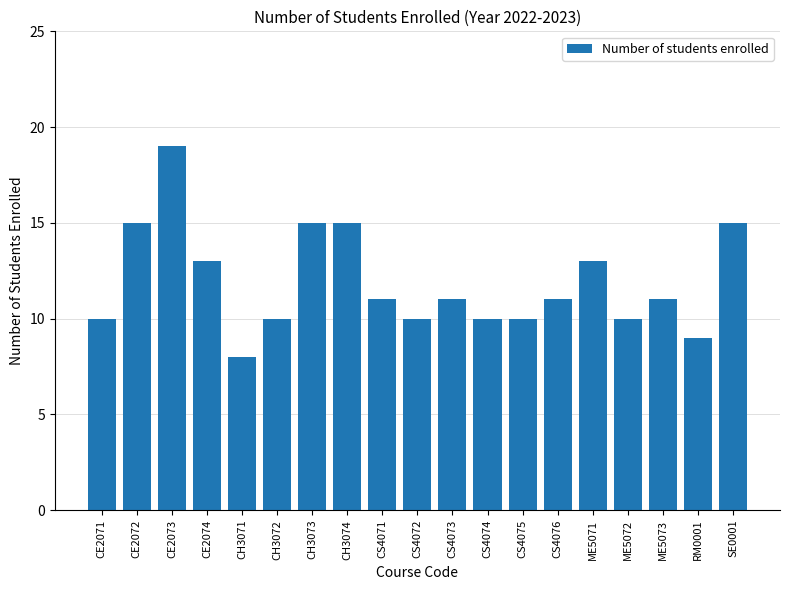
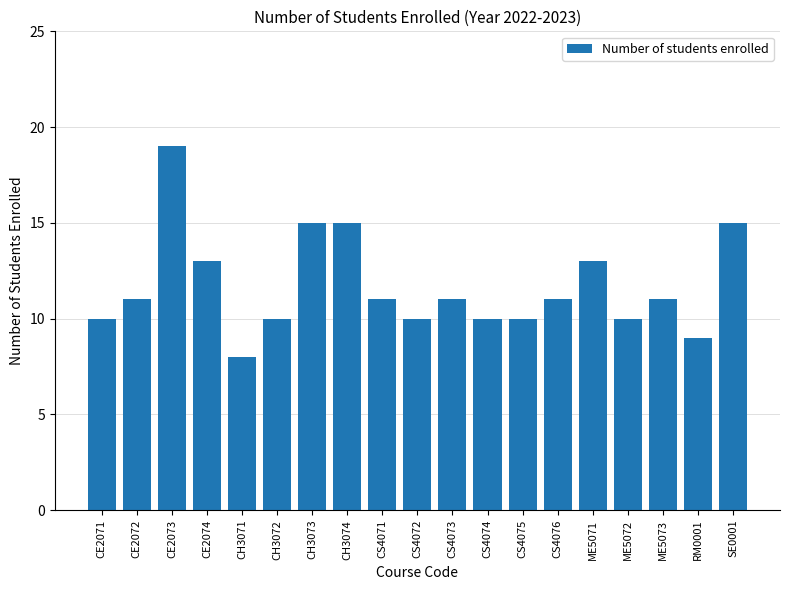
CE2072: 15 -> 11
